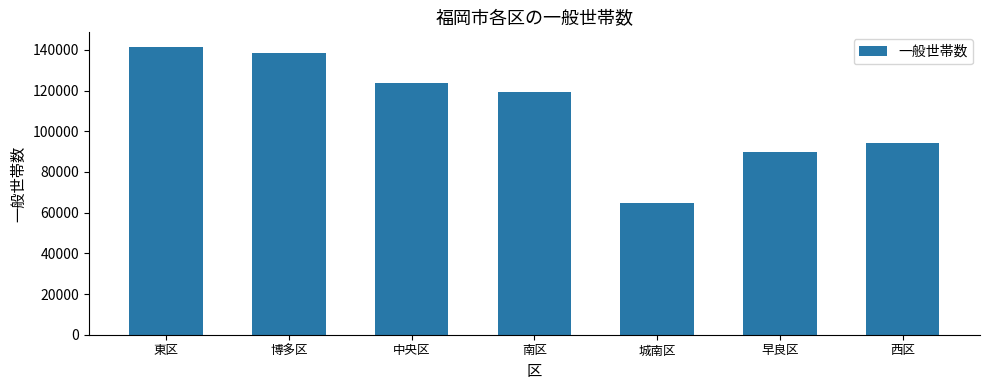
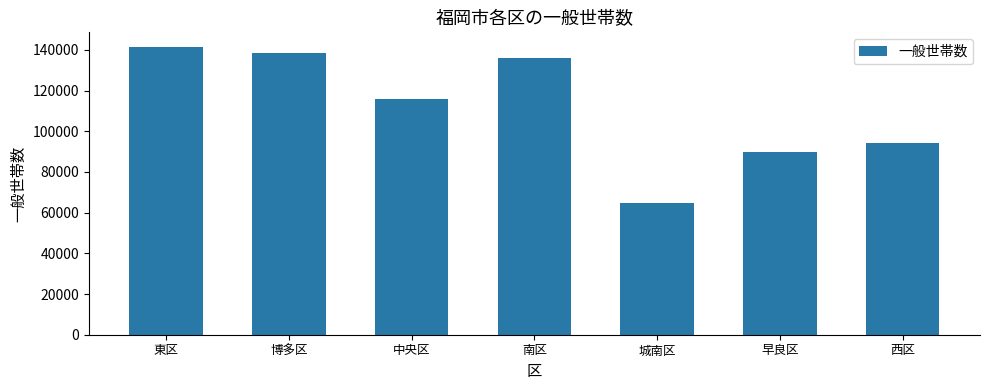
中央区: 124000 -> 116000
南区: 119000 -> 136000
